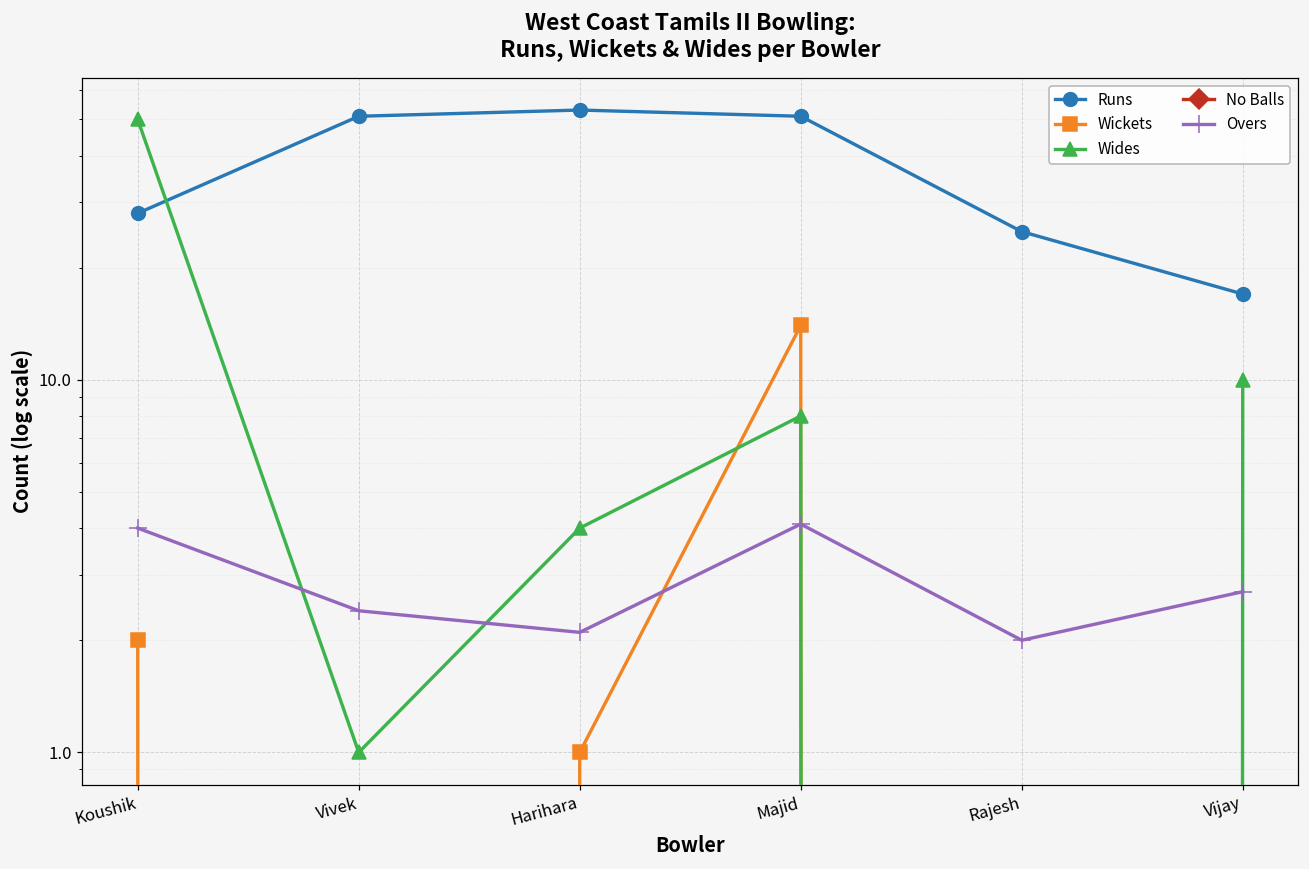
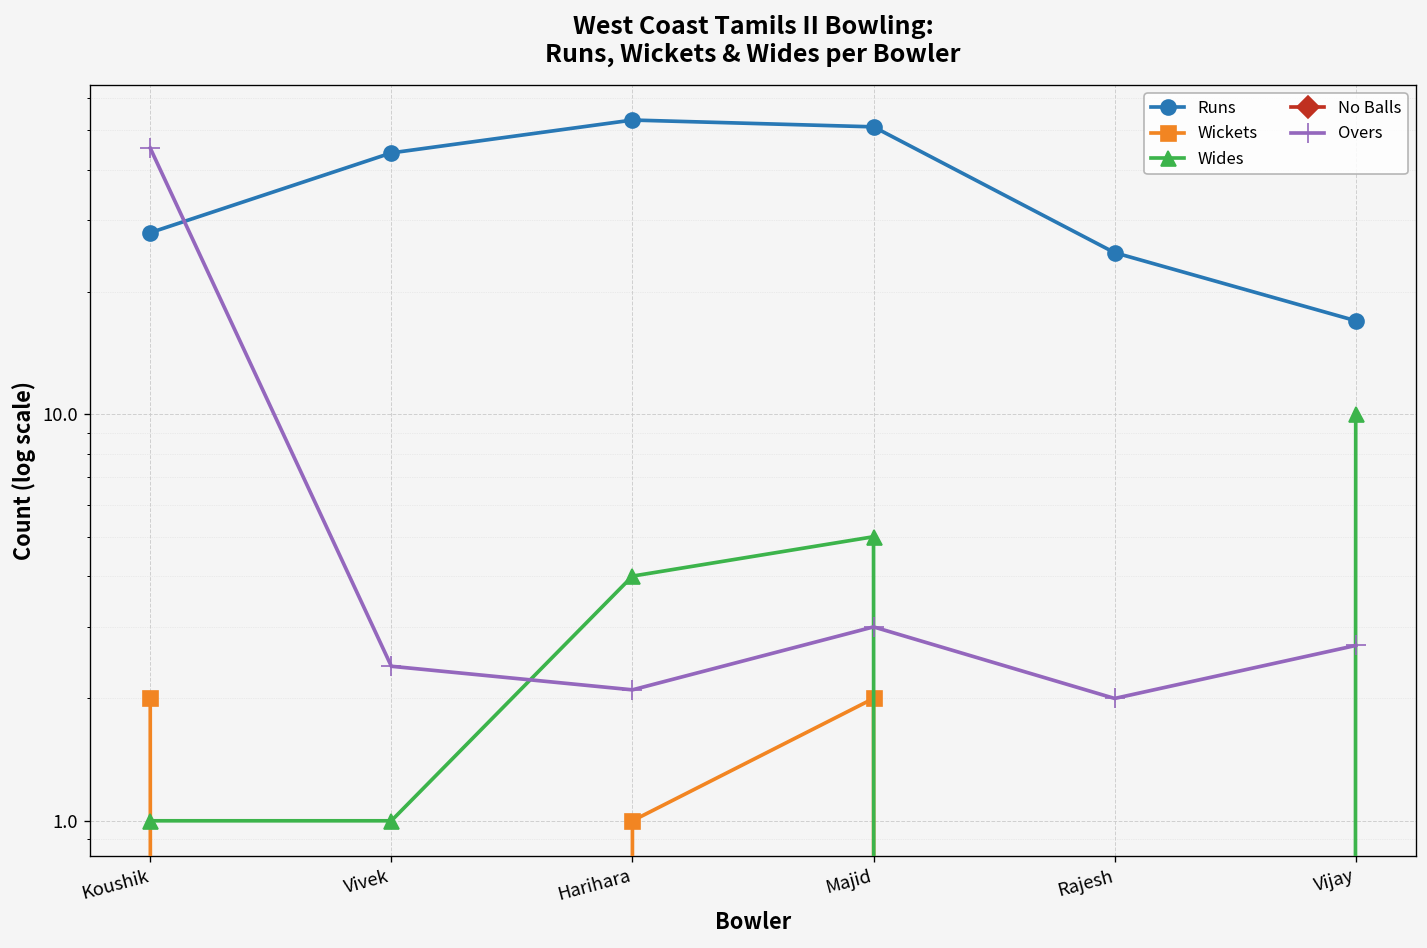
Wides, Koushik: 50 -> 1
Overs, Koushik: 4.0 -> 45
Runs, Vivek: 51 -> 44
Wickets, Majid: 14 -> 2
Wides, Majid: 8 -> 5
Overs, Majid: 4.1 -> 3.0
